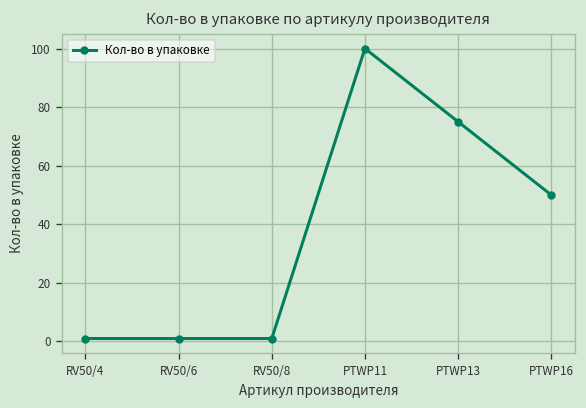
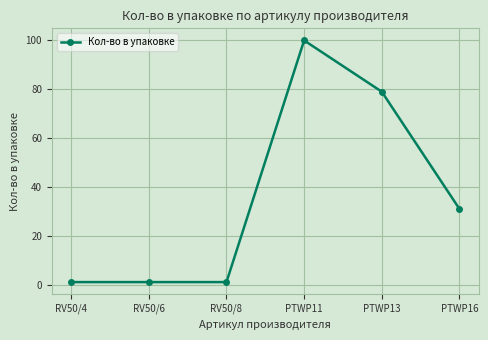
PTWP13: 75 -> 79
PTWP16: 50 -> 31
